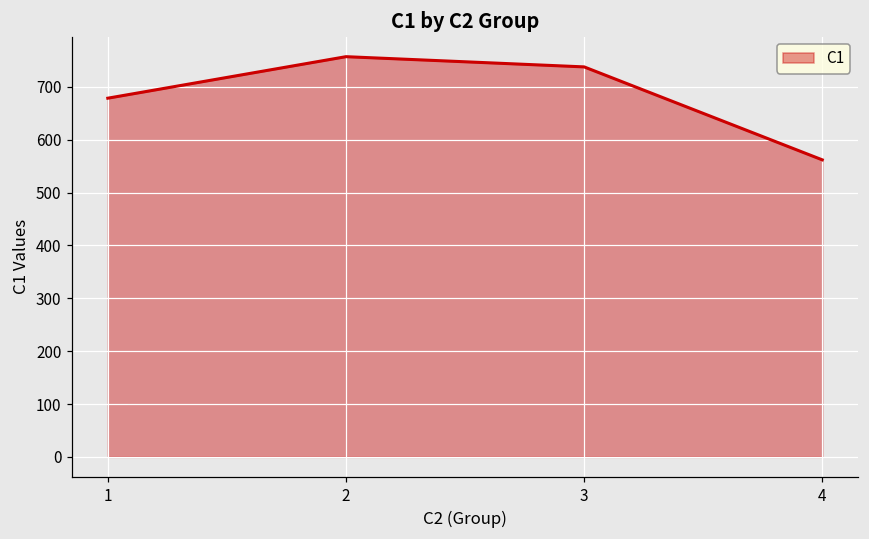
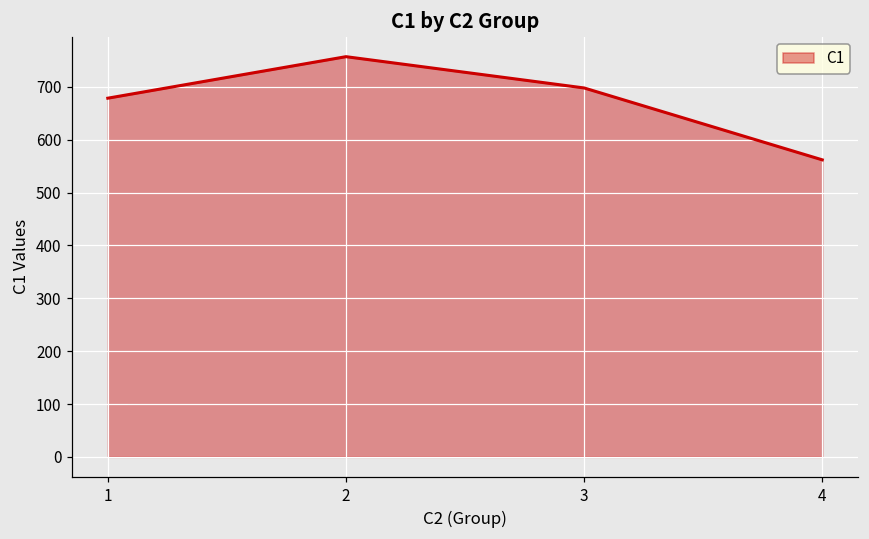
3: 740 -> 700
